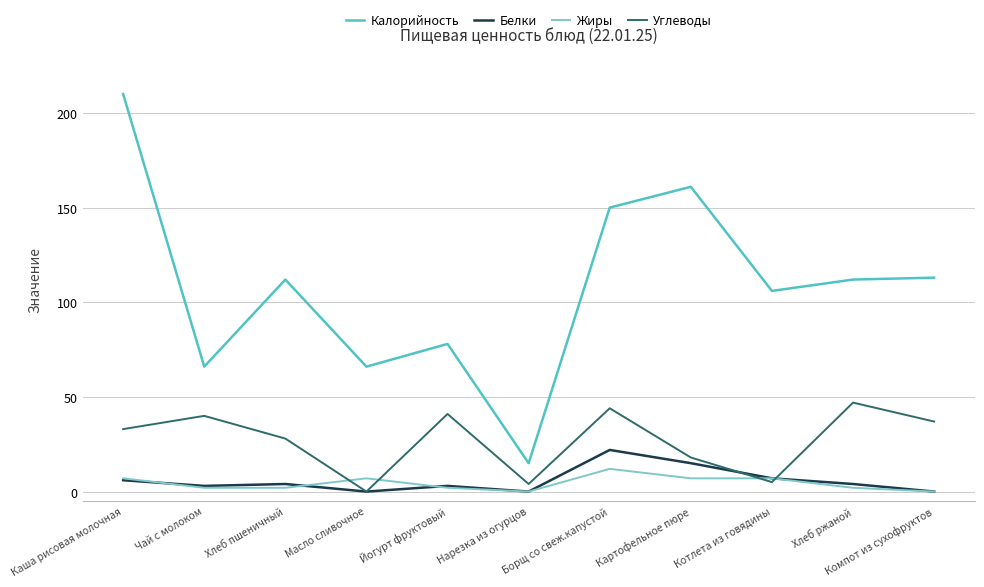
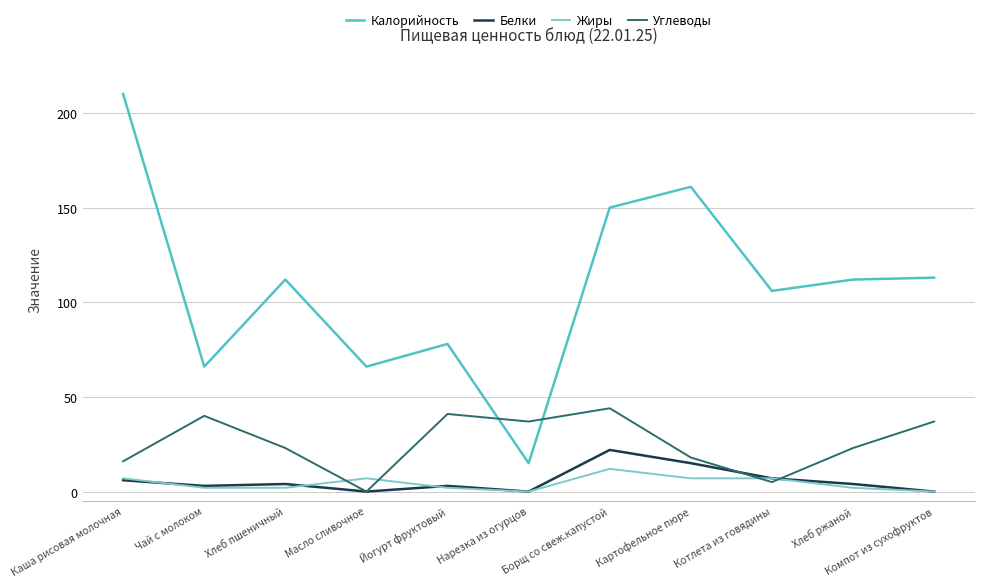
Углеводы, Каша рисовая молочная: 33 -> 16
Углеводы, Хлеб пшеничный: 28 -> 23
Углеводы, Нарезка из огурцов: 4 -> 37
Углеводы, Хлеб ржаной: 47 -> 23
